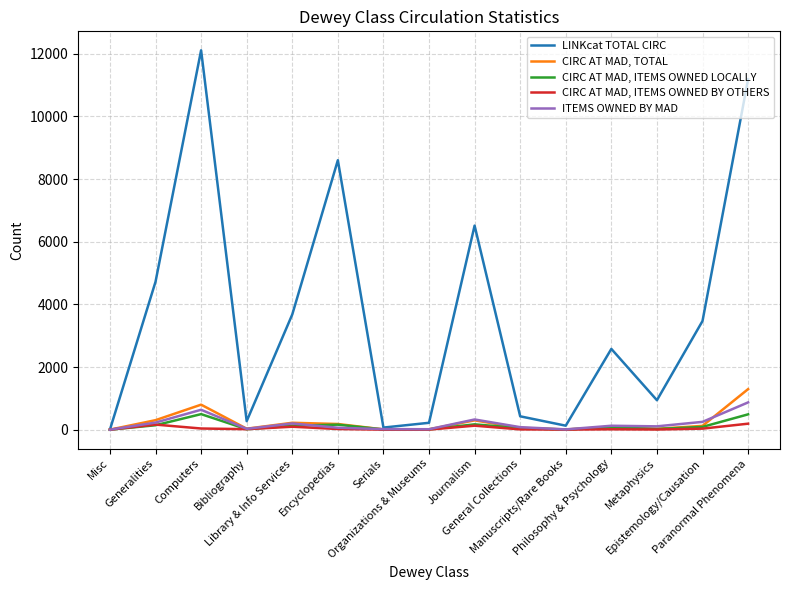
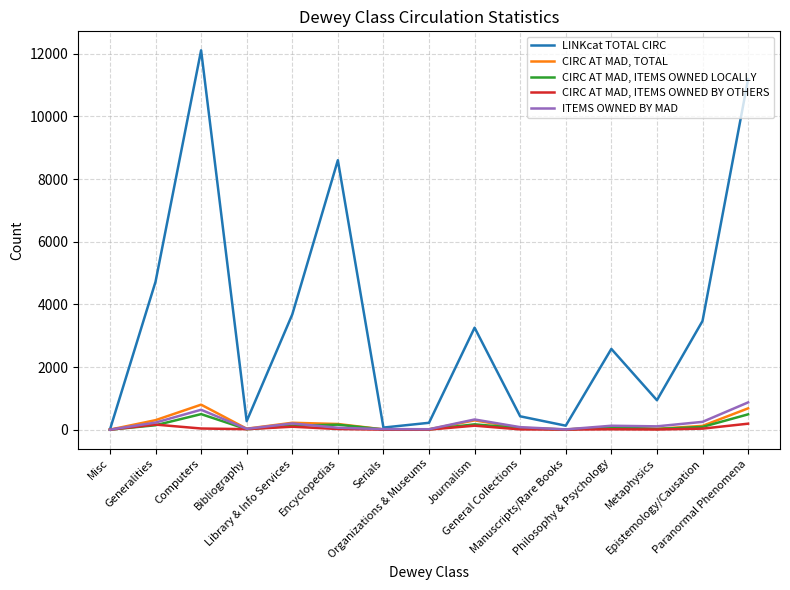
LINKcat TOTAL CIRC, Journalism: 6500 -> 3300
CIRC AT MAD, TOTAL, Paranormal Phenomena: 1300 -> 700
